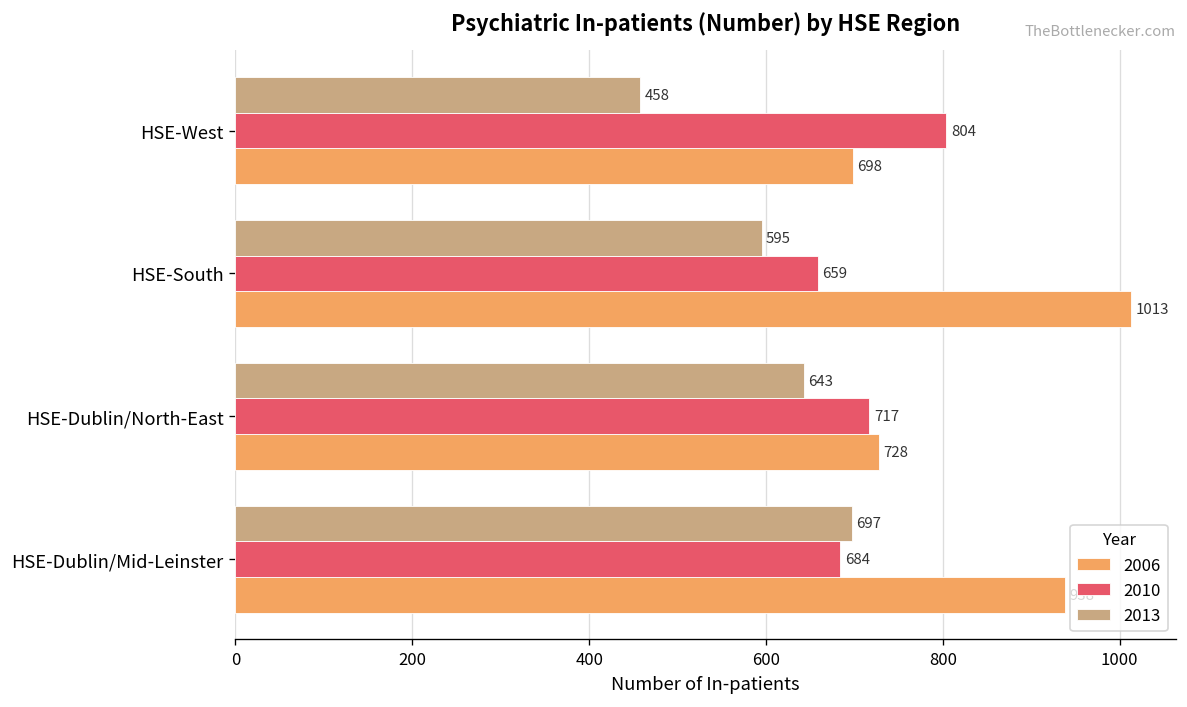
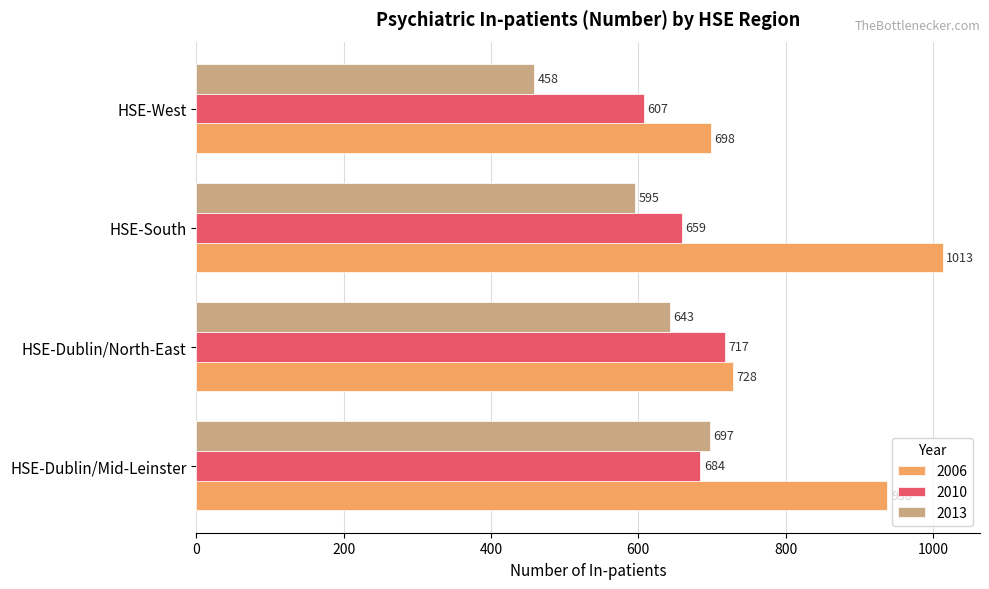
2010, HSE-West: 804 -> 607
